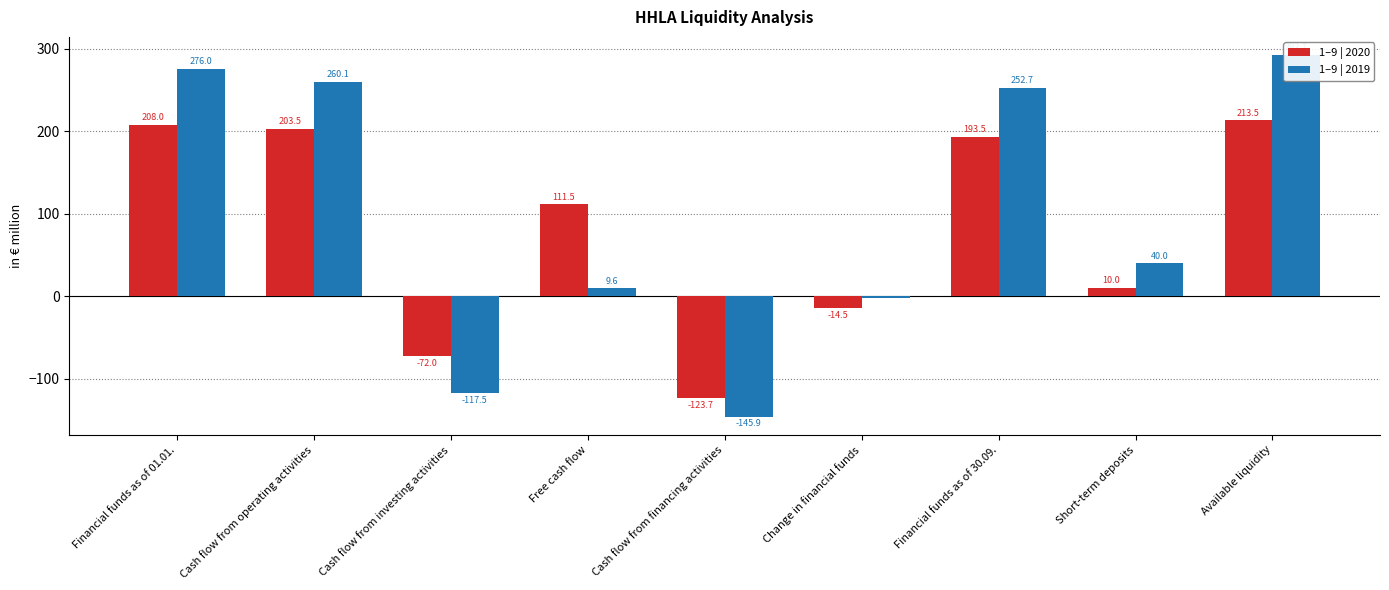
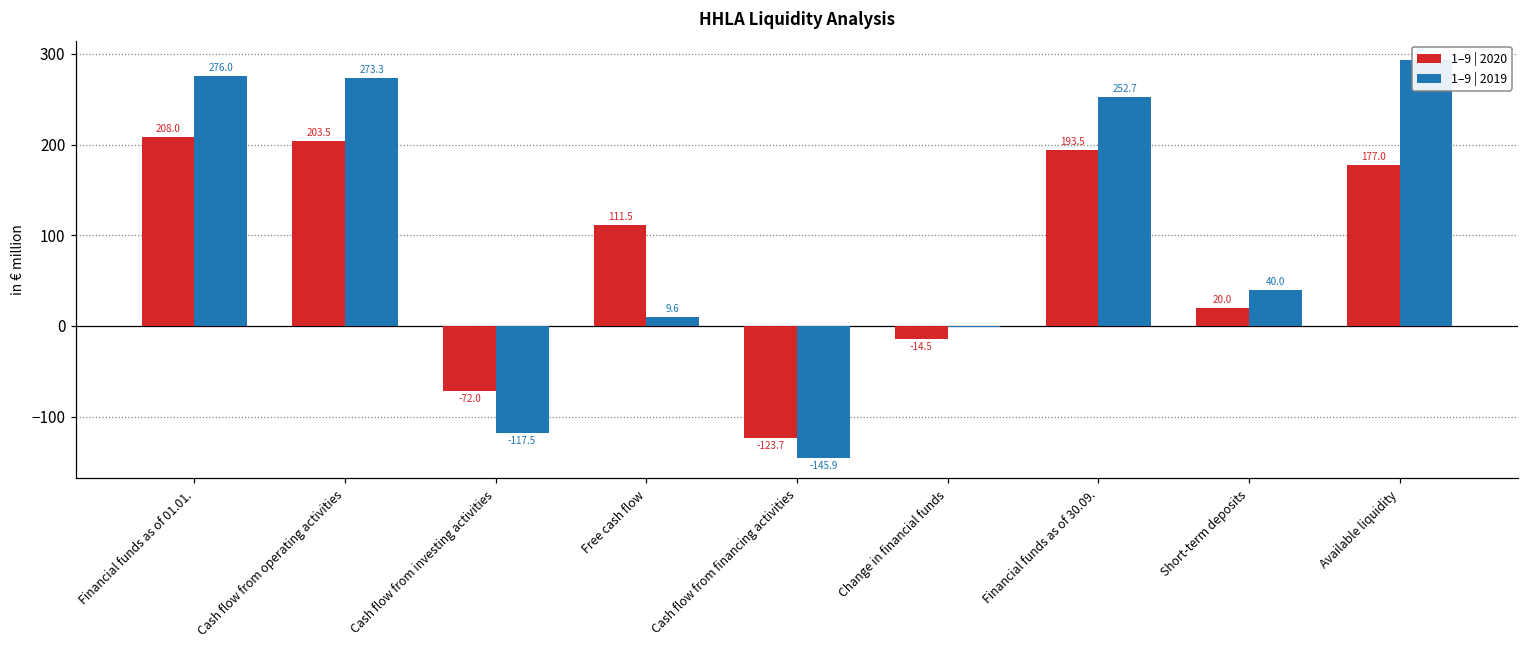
1–9 | 2019, Cash flow from operating activities: 260.1 -> 273.3
1–9 | 2020, Short-term deposits: 10.0 -> 20.0
1–9 | 2020, Available liquidity: 213.5 -> 177.0
